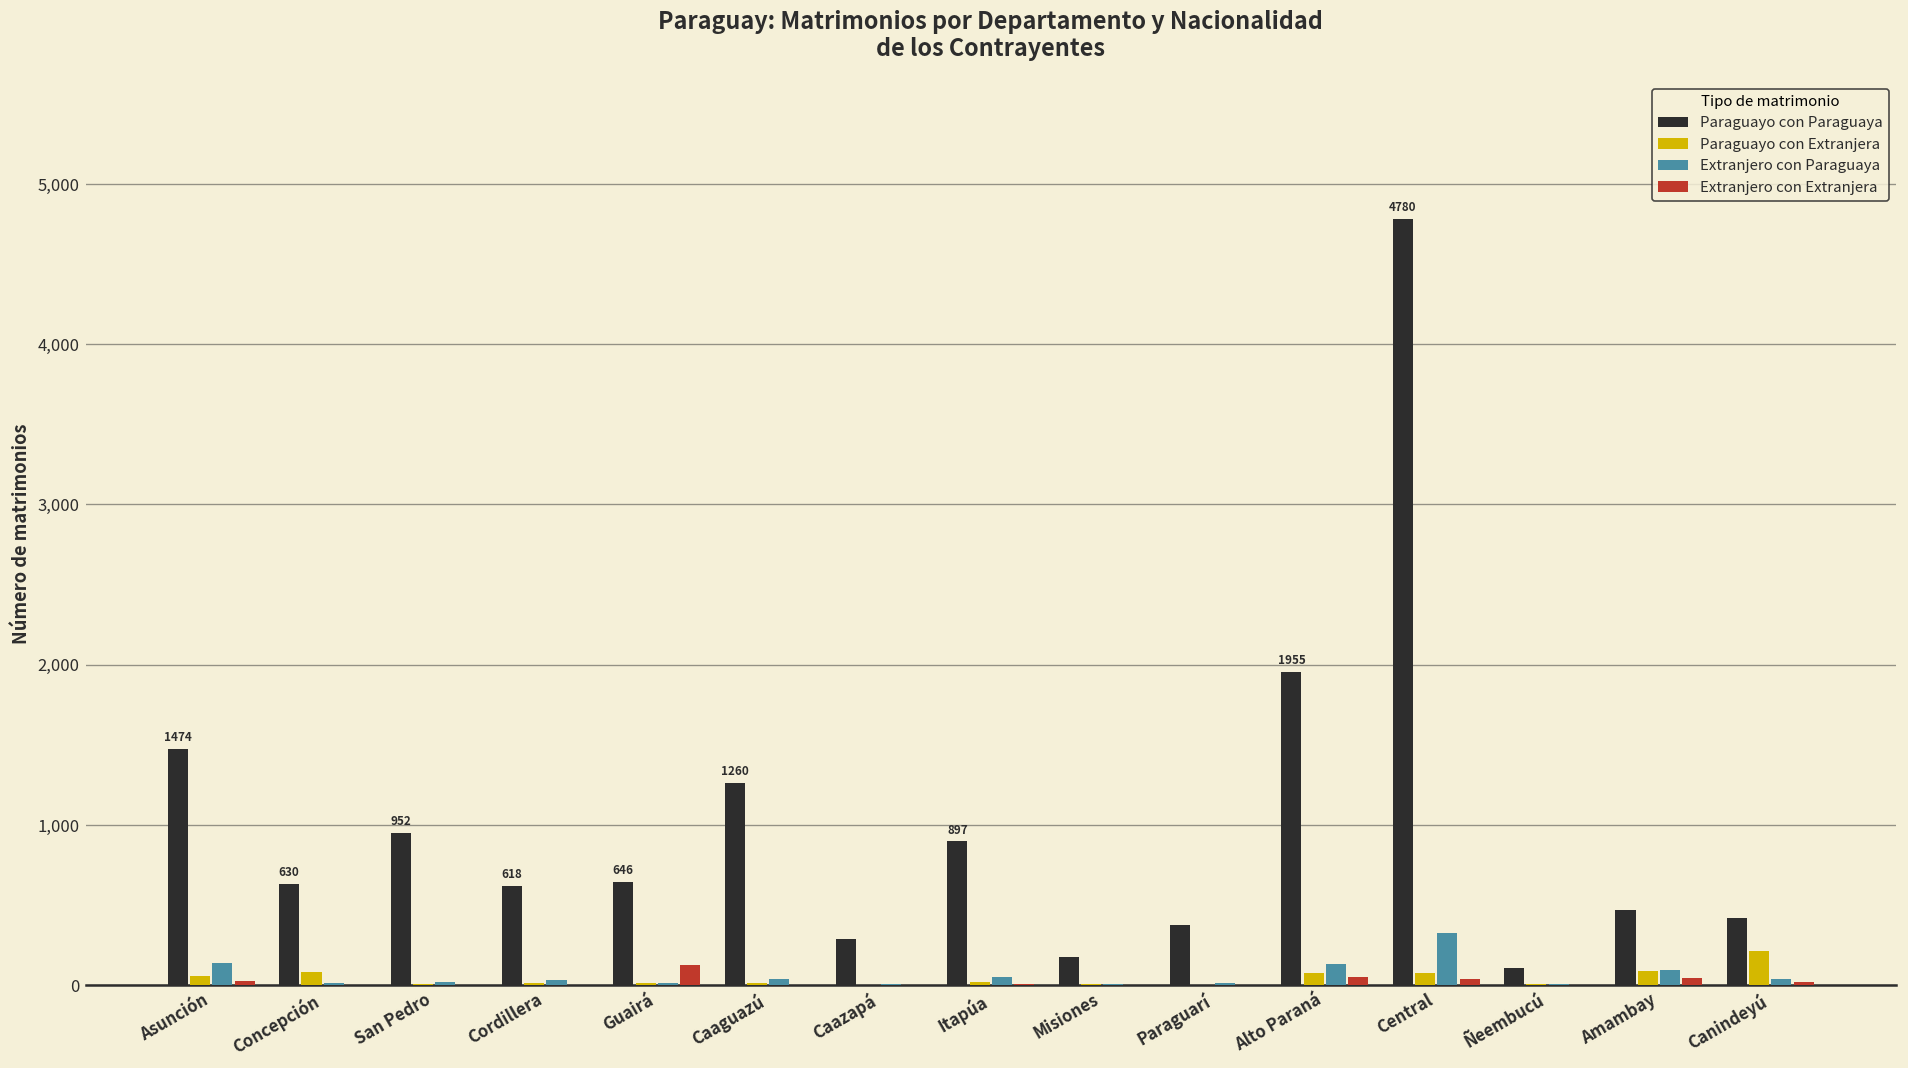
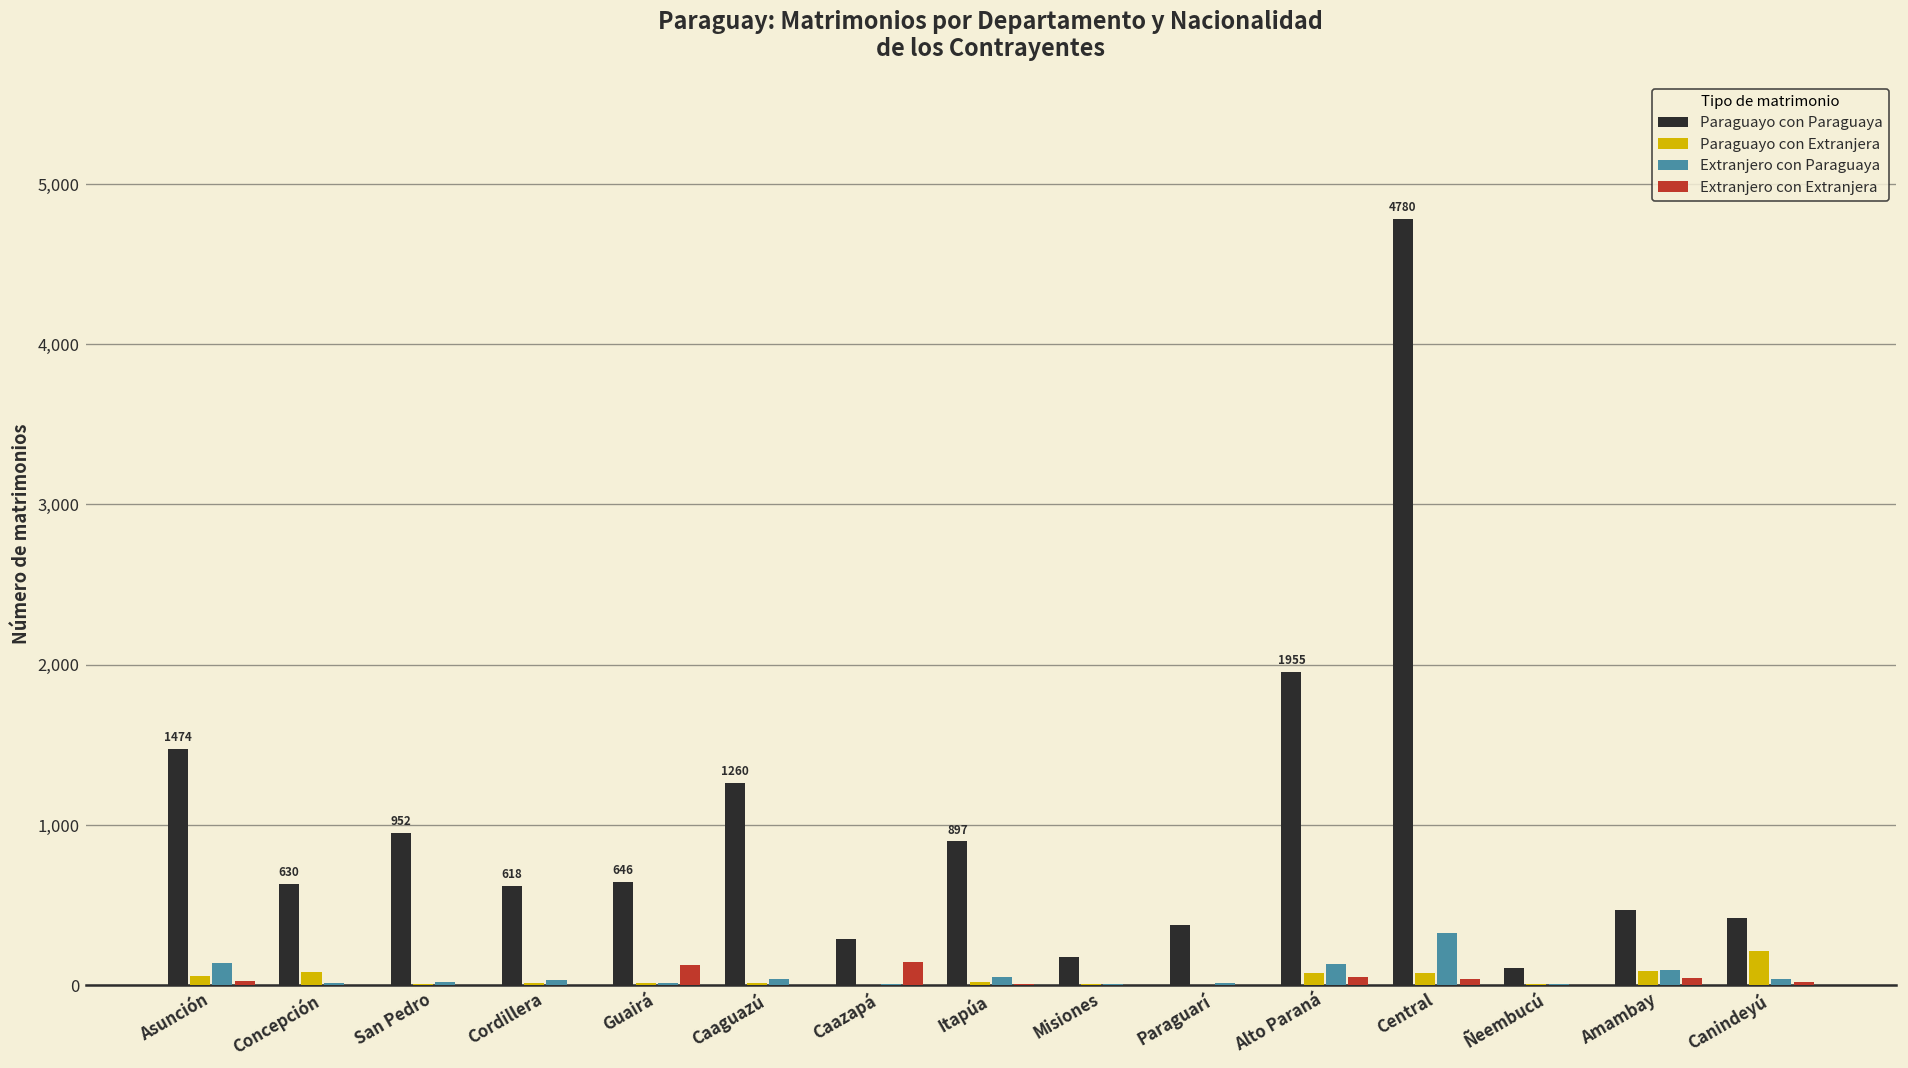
Extranjero con Extranjera, Caazapá: 0 -> 150
